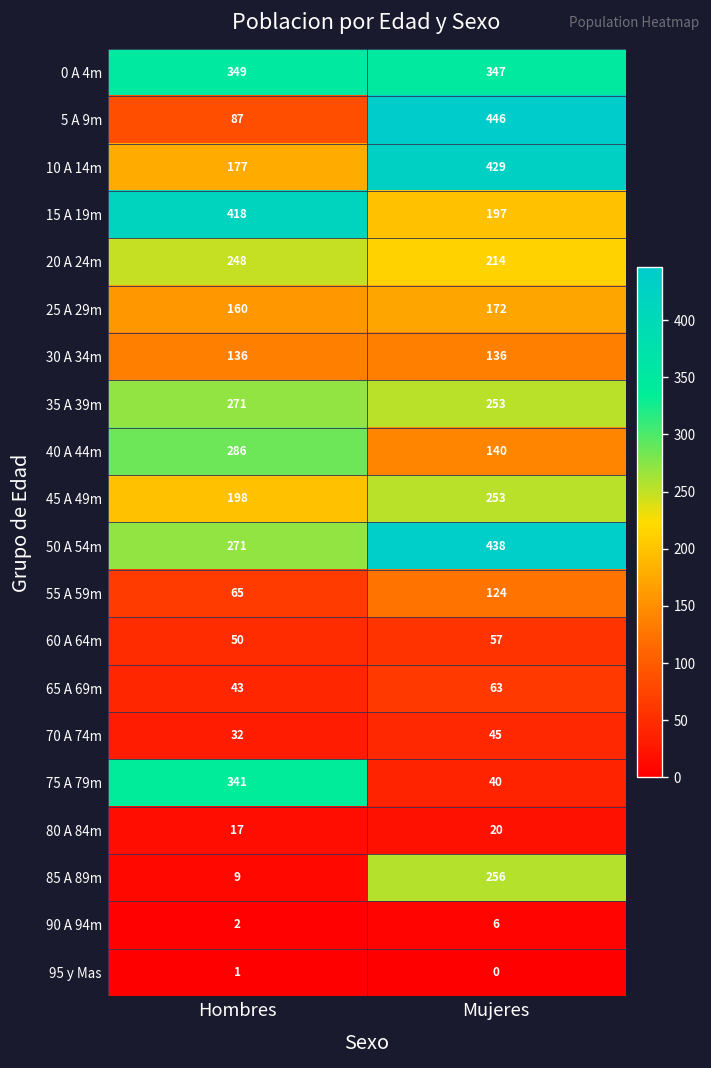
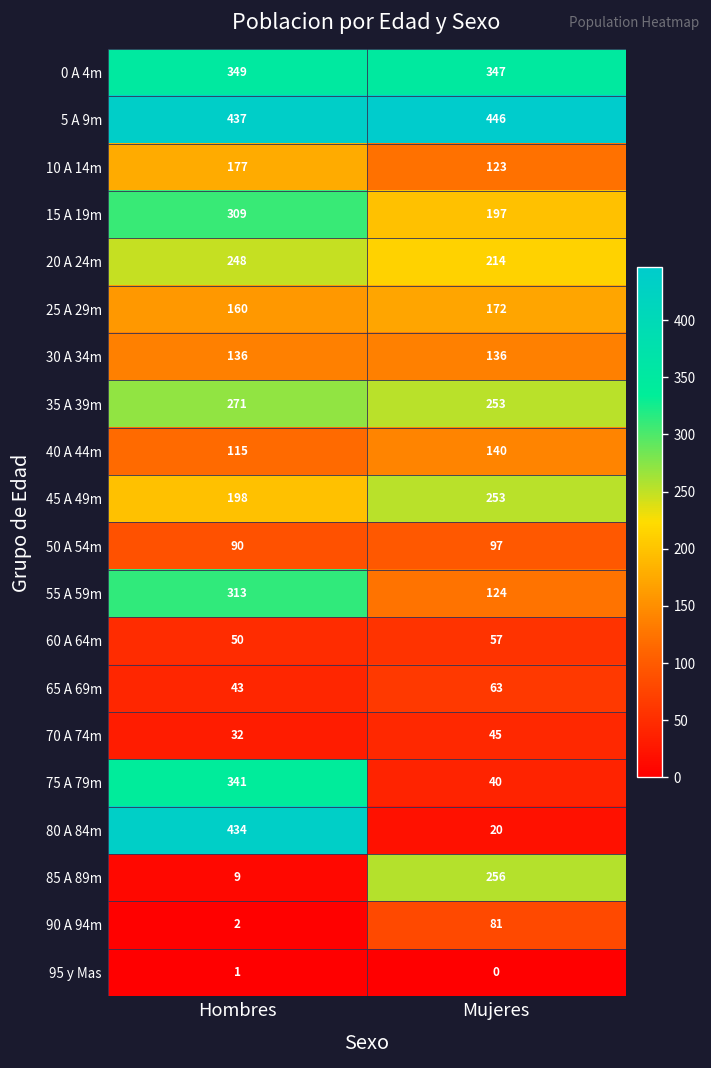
5 A 9m, Hombres: 87 -> 437
10 A 14m, Mujeres: 429 -> 123
15 A 19m, Hombres: 418 -> 309
40 A 44m, Hombres: 286 -> 115
50 A 54m, Hombres: 271 -> 90
50 A 54m, Mujeres: 438 -> 97
55 A 59m, Hombres: 65 -> 313
80 A 84m, Hombres: 17 -> 434
90 A 94m, Mujeres: 6 -> 81
